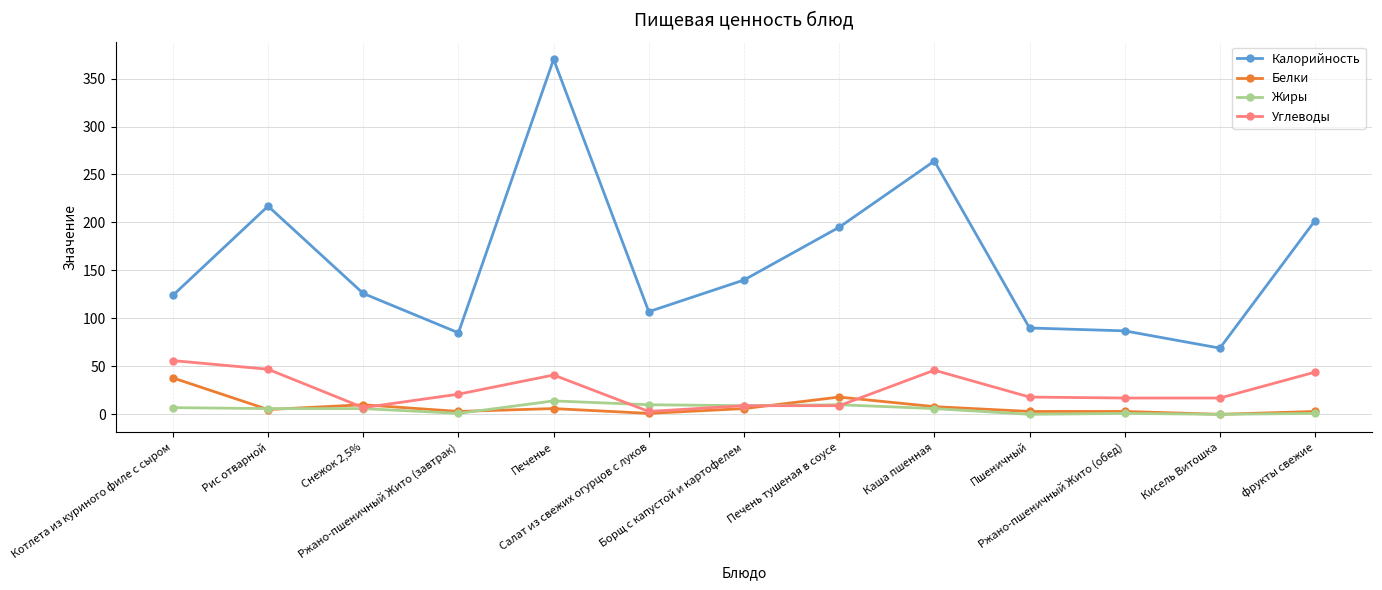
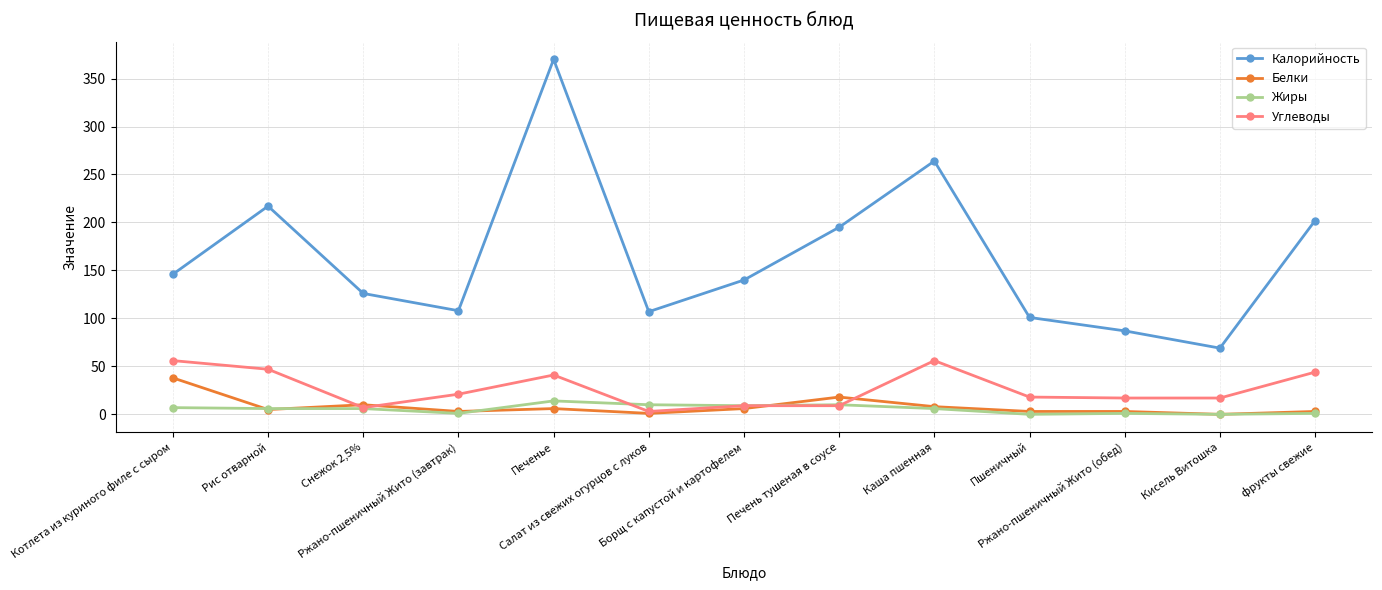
Калорийность, Котлета из куриного филе с сыром: 120 -> 150
Калорийность, Ржано-пшеничный Жито (завтрак): 90 -> 110
Углеводы, Каша пшенная: 50 -> 60
Калорийность, Пшеничный: 90 -> 100
